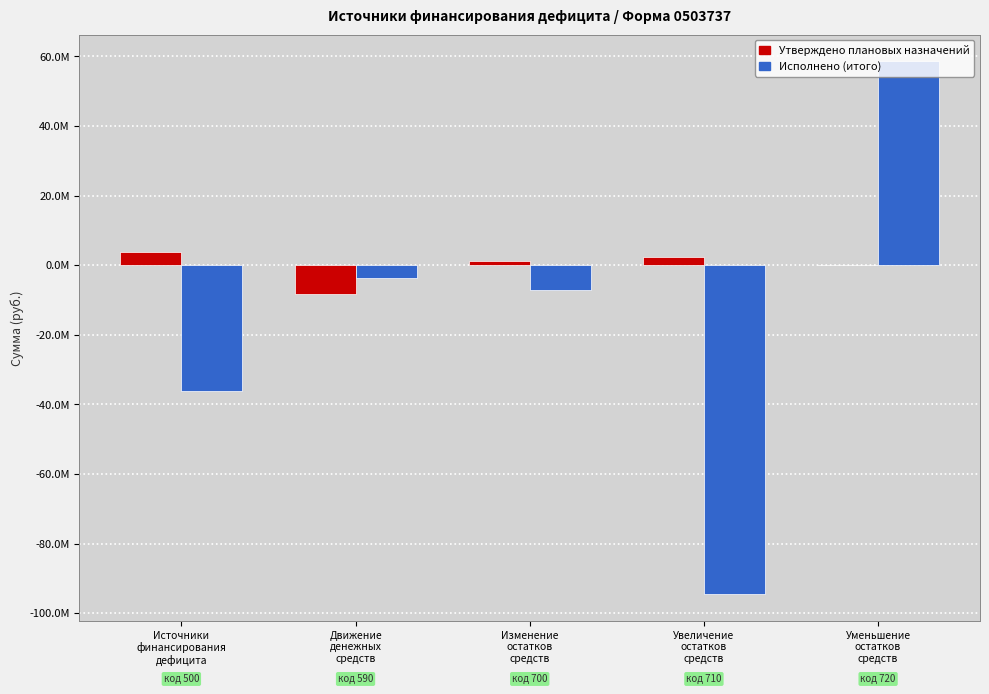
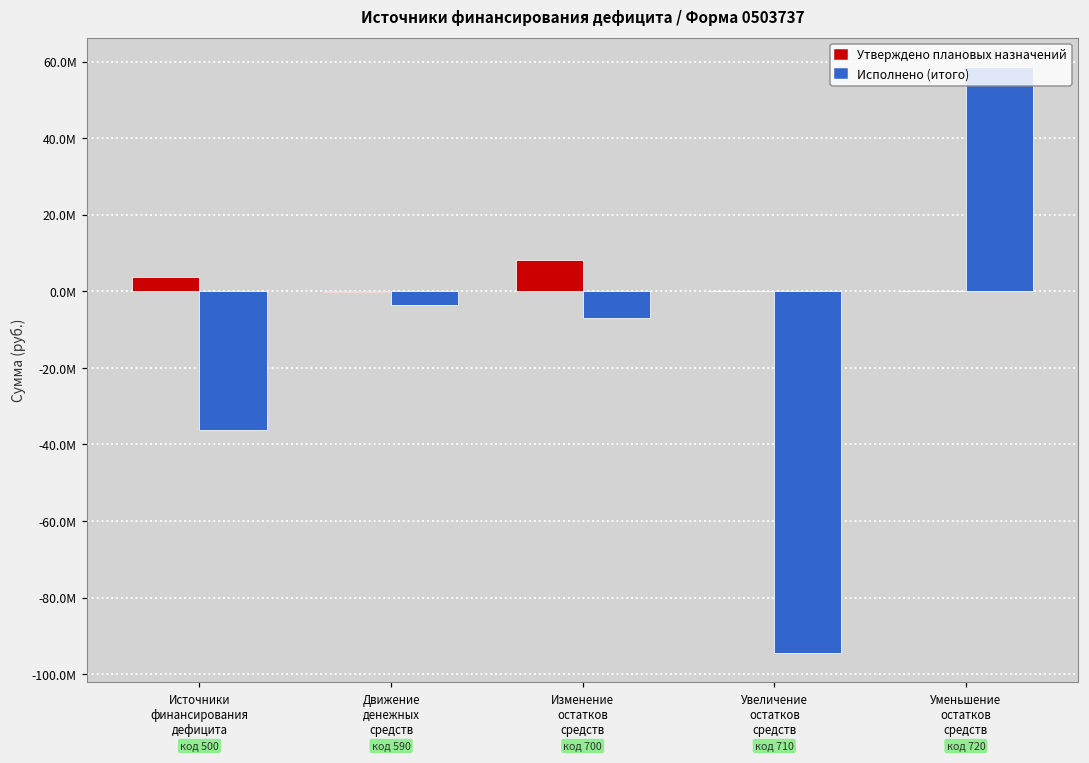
Утверждено плановых назначений, Движение денежных средств: -8000000 -> 0
Утверждено плановых назначений, Изменение остатков средств: 1000000 -> 8000000
Утверждено плановых назначений, Увеличение остатков средств: 2000000 -> 0
